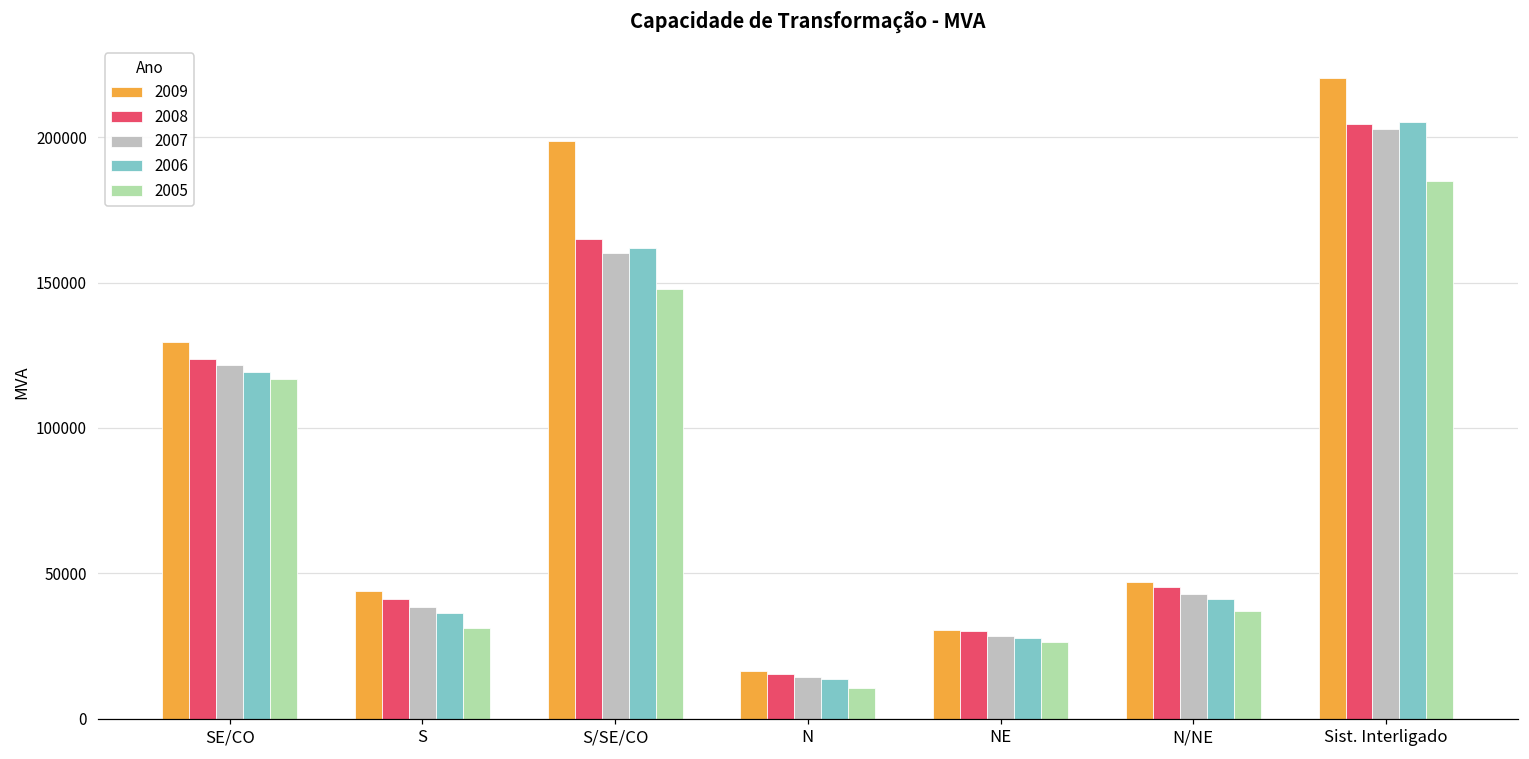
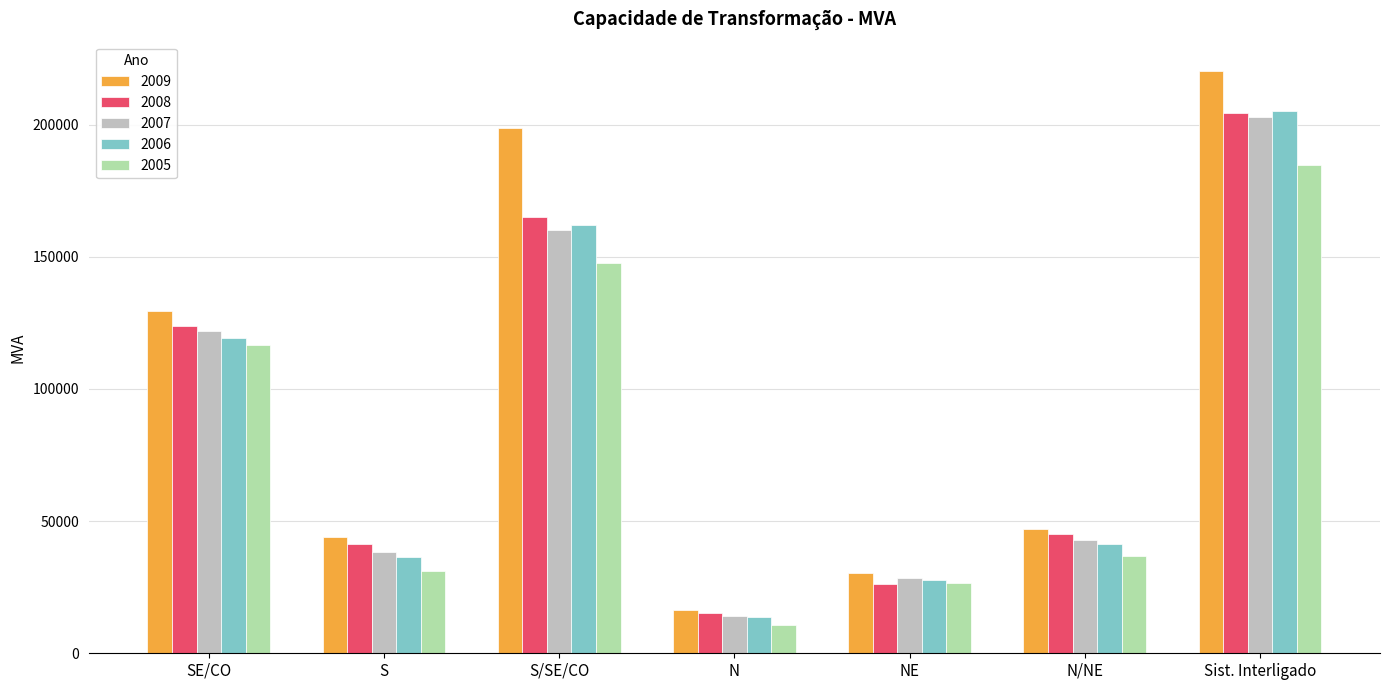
2008, NE: 30000 -> 26000
